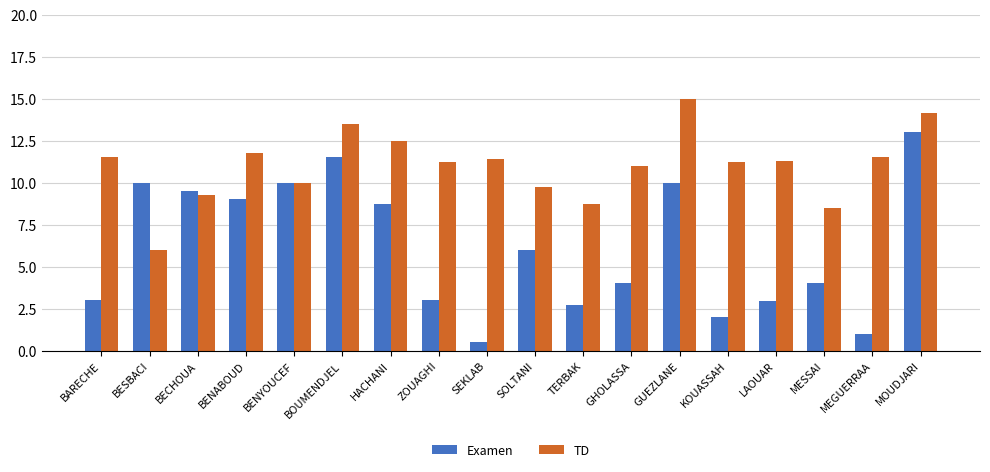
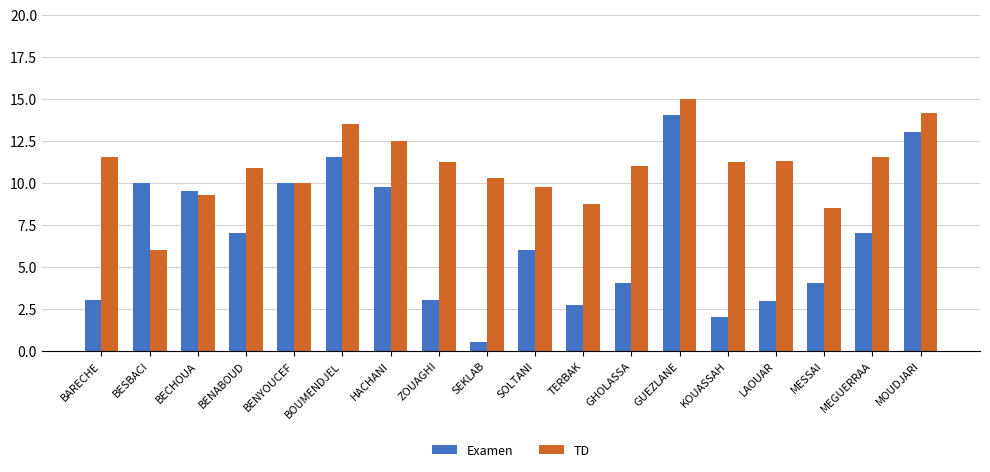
Examen, BENABOUD: 9 -> 7
TD, BENABOUD: 11.8 -> 10.9
Examen, HACHANI: 8.7 -> 9.8
TD, SEKLAB: 11.4 -> 10.3
Examen, GUEZLANE: 10 -> 14
Examen, MEGUERRAA: 1 -> 7
